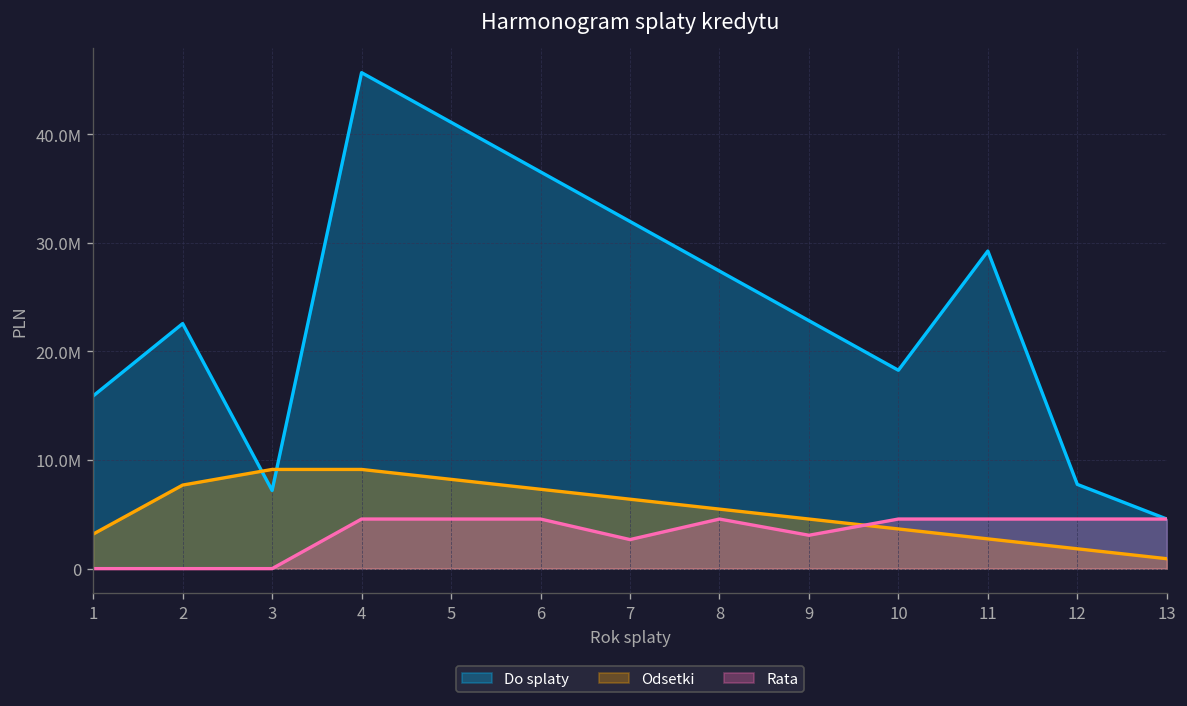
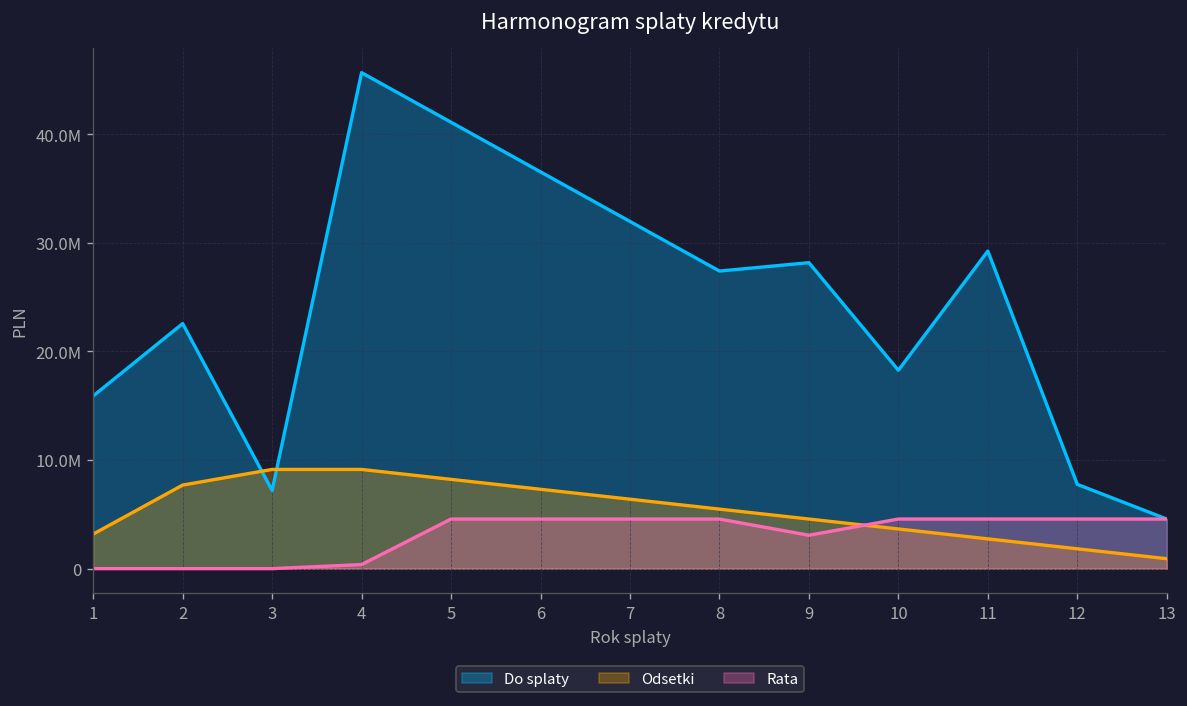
Rata, 4: 5000000 -> 0
Rata, 7: 3000000 -> 5000000
Do splaty, 9: 23000000 -> 28000000
